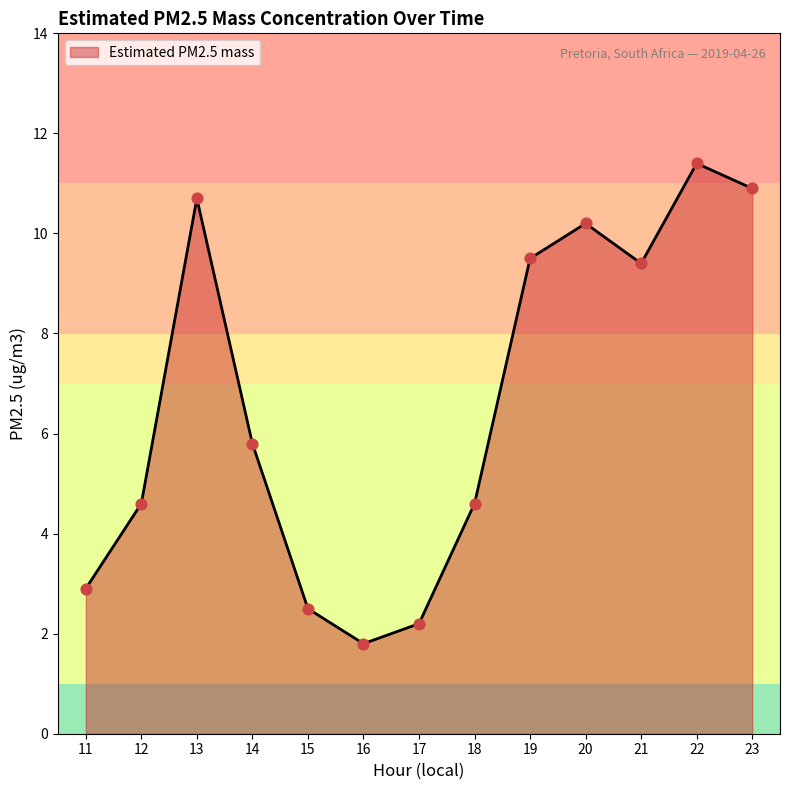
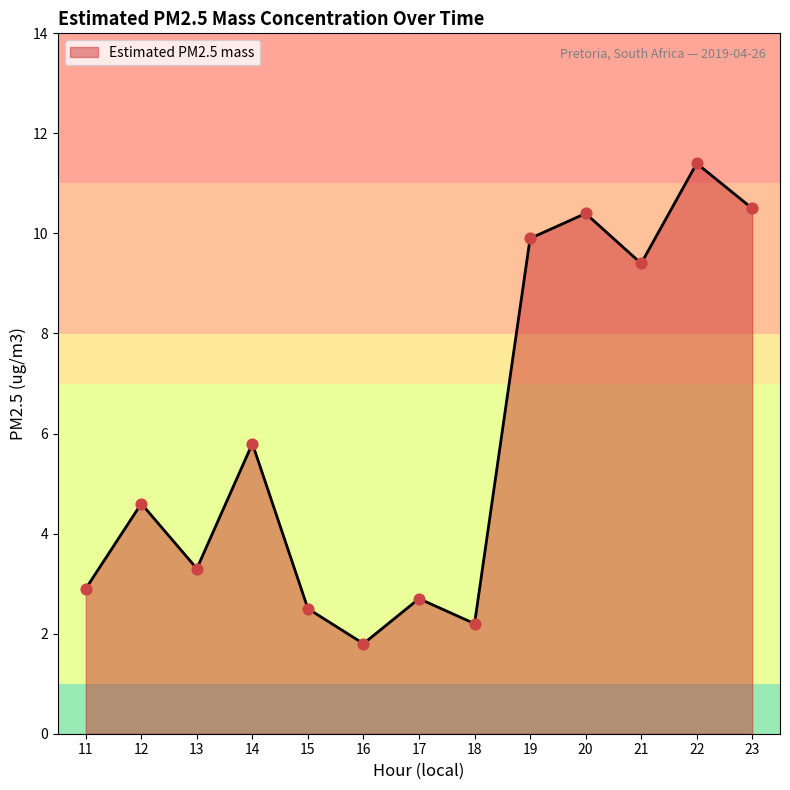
13: 10.7 -> 3.3
17: 2.2 -> 2.7
18: 4.6 -> 2.2
19: 9.5 -> 9.9
20: 10.2 -> 10.4
23: 10.9 -> 10.5
